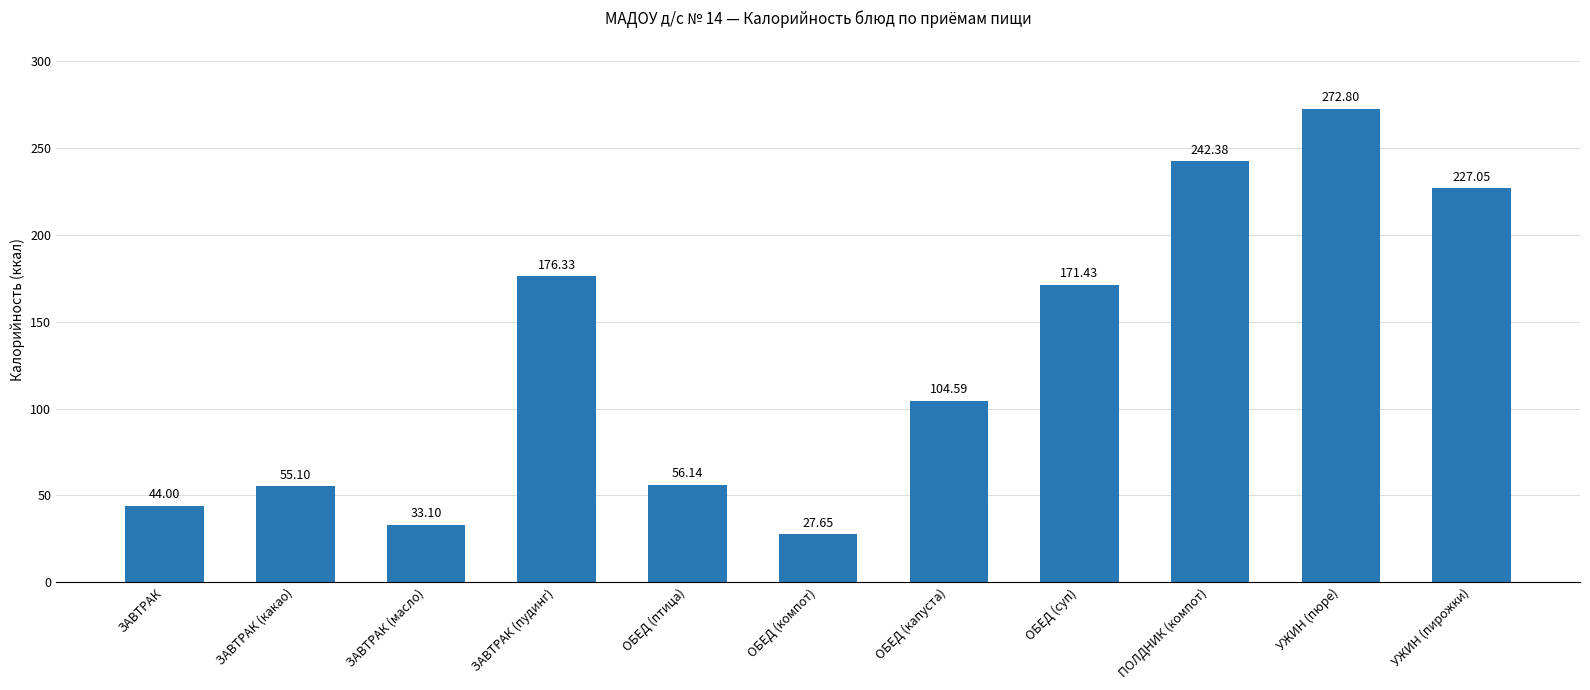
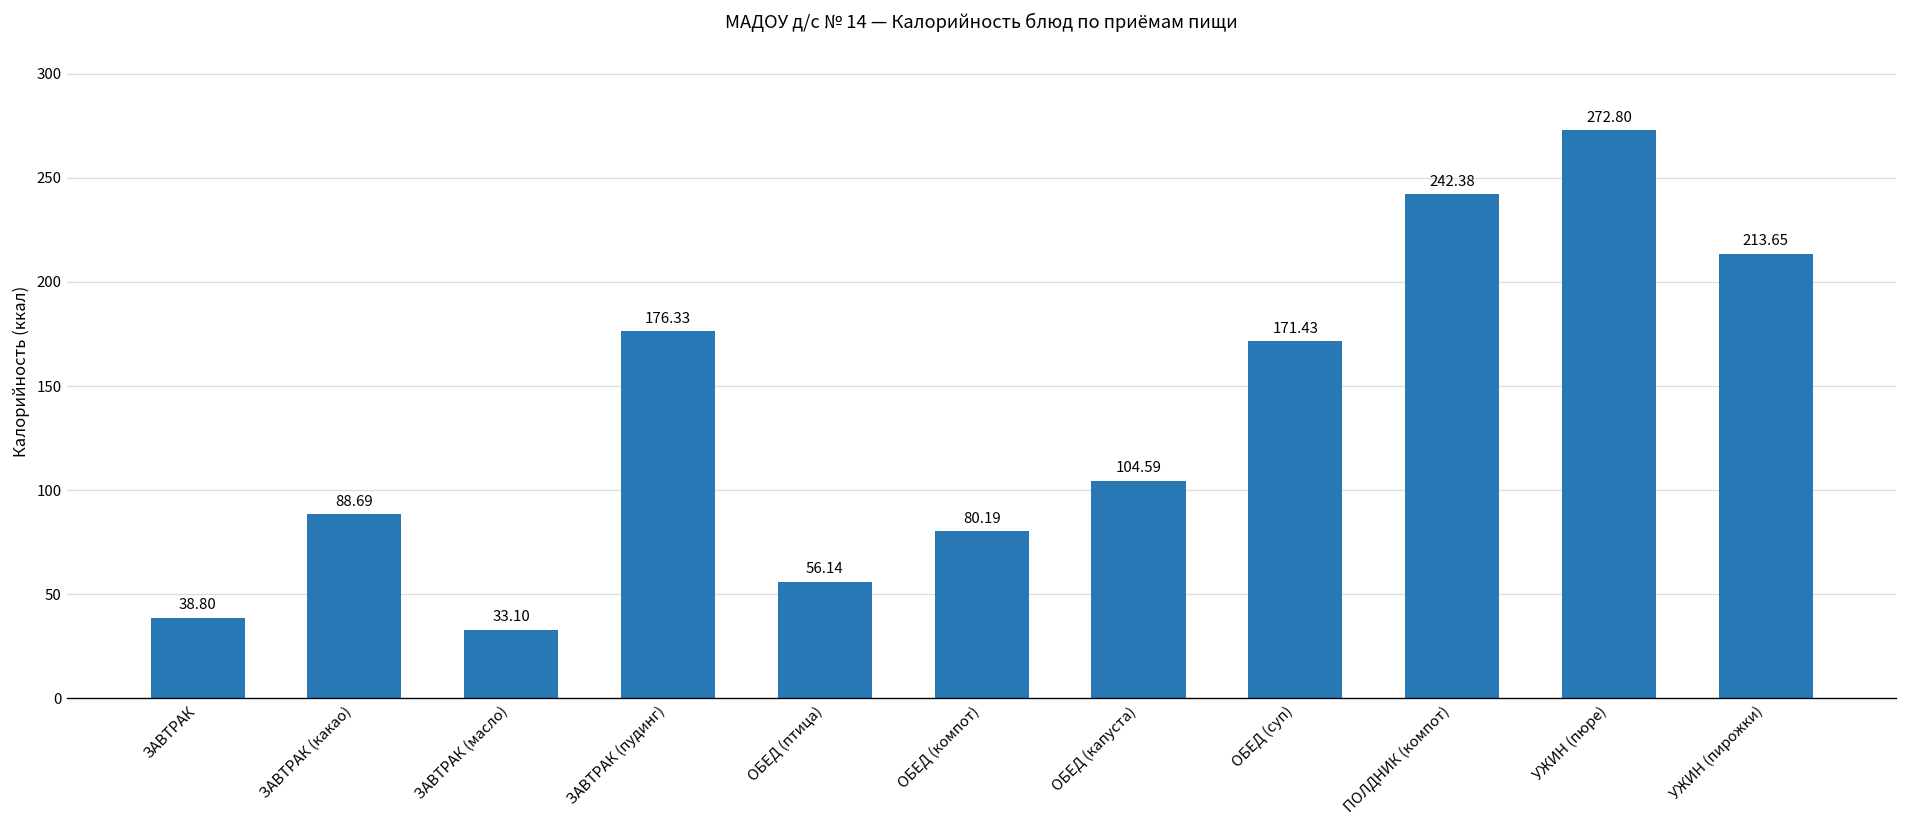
ЗАВТРАК: 44.00 -> 38.80
ЗАВТРАК (какао): 55.10 -> 88.69
ОБЕД (компот): 27.65 -> 80.19
УЖИН (пирожки): 227.05 -> 213.65
